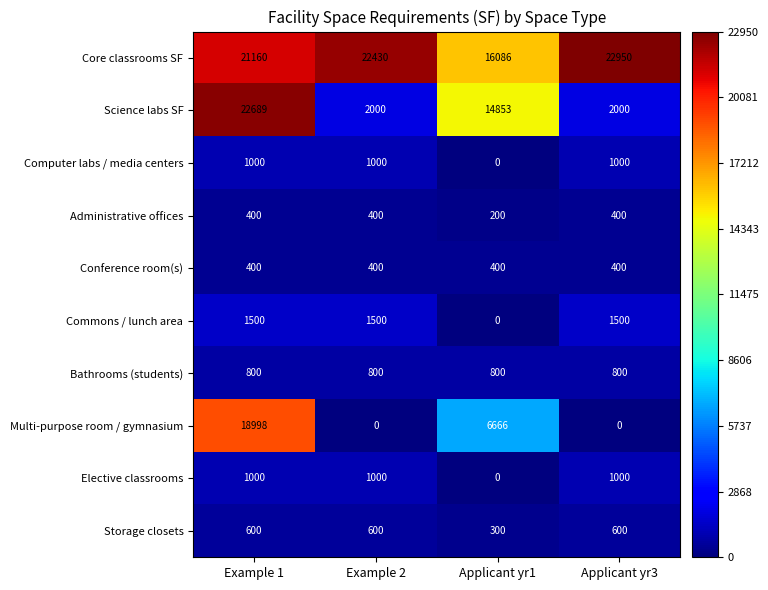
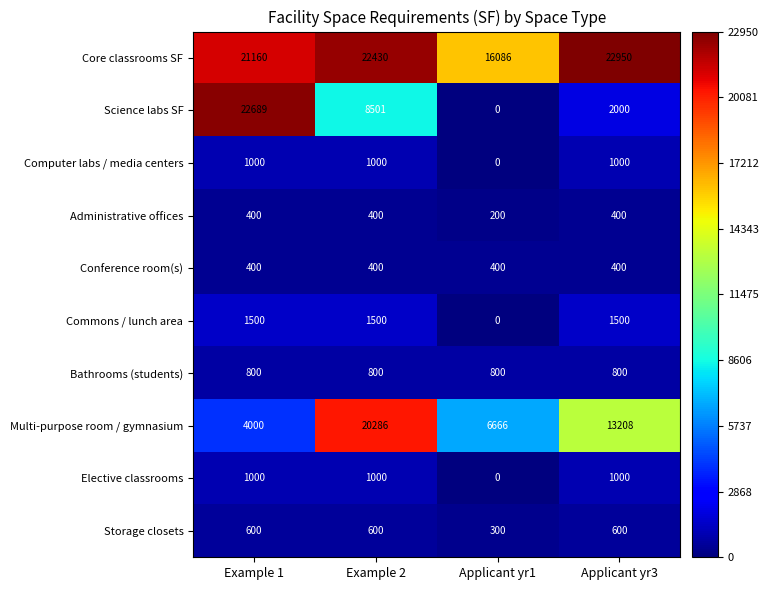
Science labs SF, Example 2: 2000 -> 8501
Science labs SF, Applicant yr1: 14853 -> 0
Multi-purpose room / gymnasium, Example 1: 18998 -> 4000
Multi-purpose room / gymnasium, Example 2: 0 -> 20286
Multi-purpose room / gymnasium, Applicant yr3: 0 -> 13208
